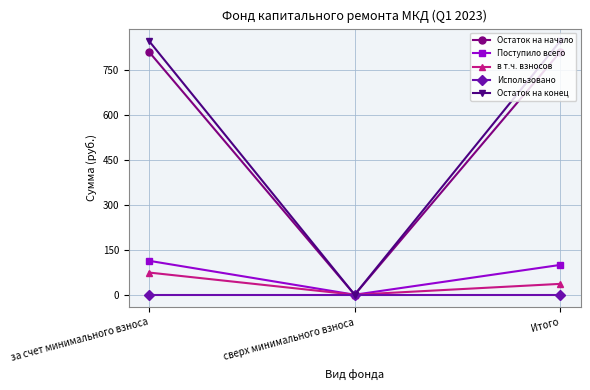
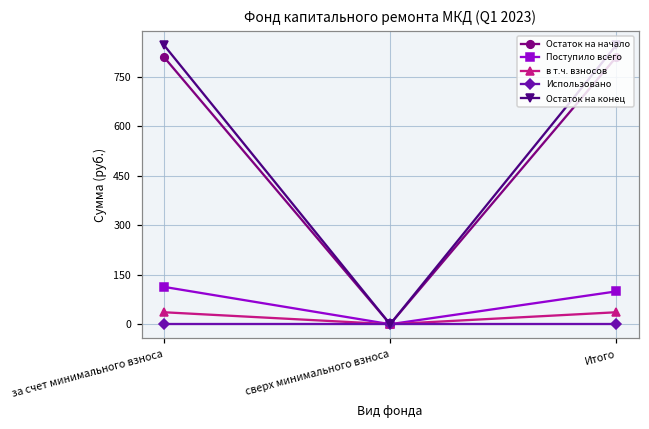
в т.ч. взносов, за счет минимального взноса: 70 -> 40
